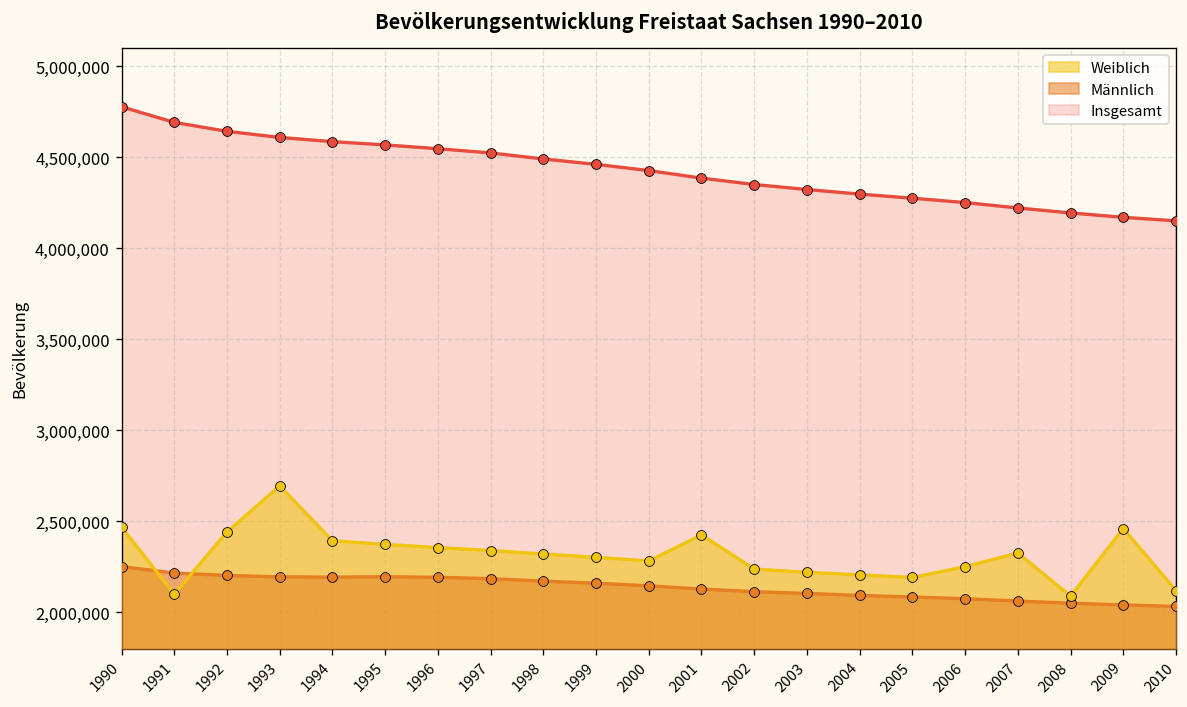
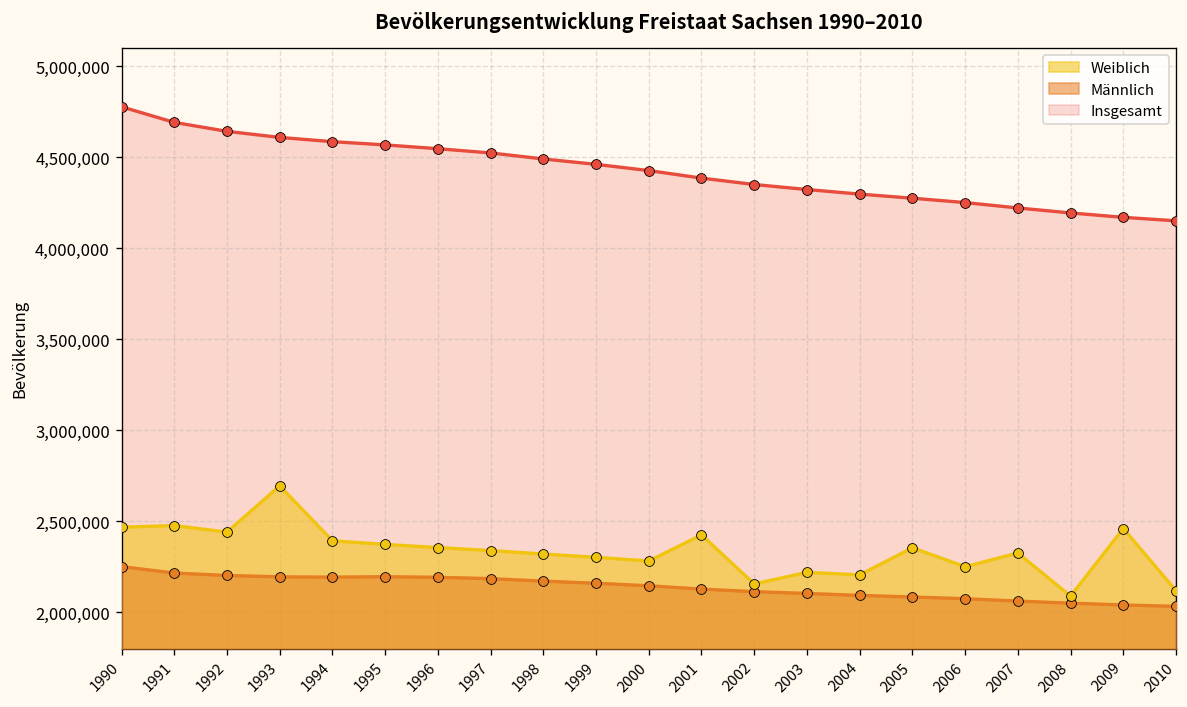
Weiblich, 1991: 2,100,000 -> 2,480,000
Weiblich, 2002: 2,240,000 -> 2,150,000
Weiblich, 2005: 2,190,000 -> 2,350,000
